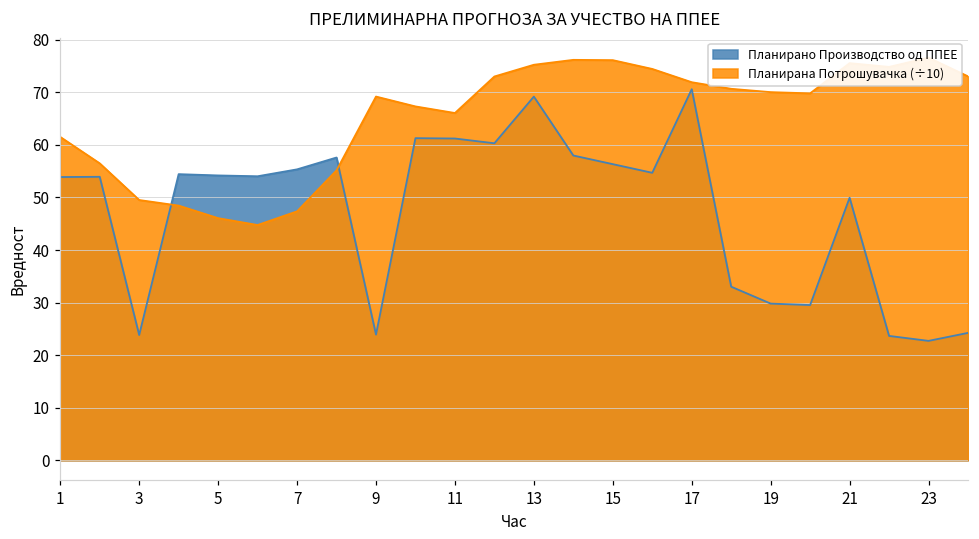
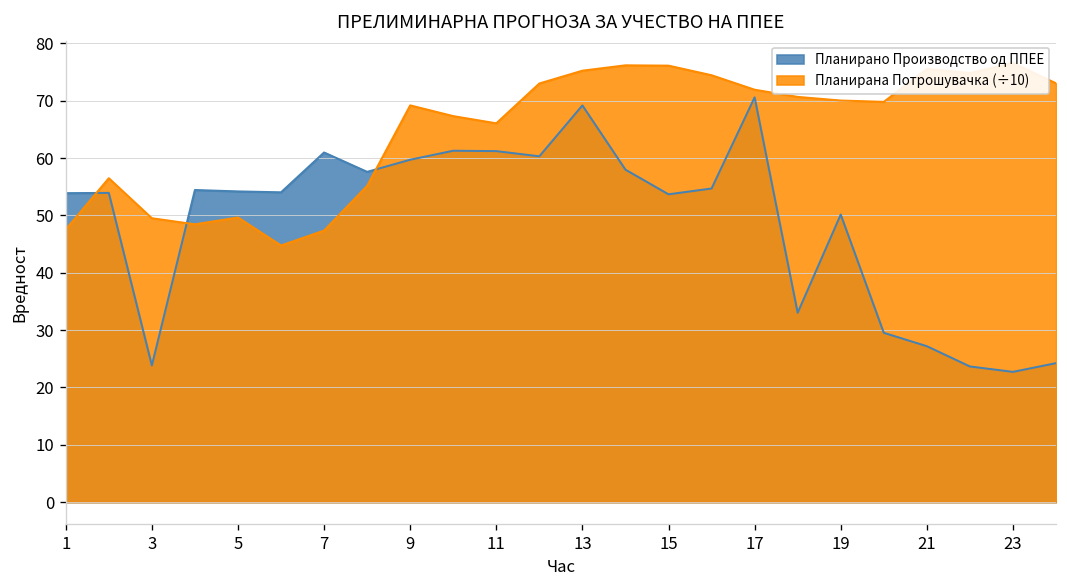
Планирана Потрошувачка (÷10), 1: 62 -> 48
Планирана Потрошувачка (÷10), 5: 46 -> 50
Планирано Производство од ППЕЕ, 7: 55 -> 61
Планирано Производство од ППЕЕ, 9: 24 -> 60
Планирано Производство од ППЕЕ, 15: 56 -> 54
Планирано Производство од ППЕЕ, 19: 30 -> 50
Планирано Производство од ППЕЕ, 21: 50 -> 27
